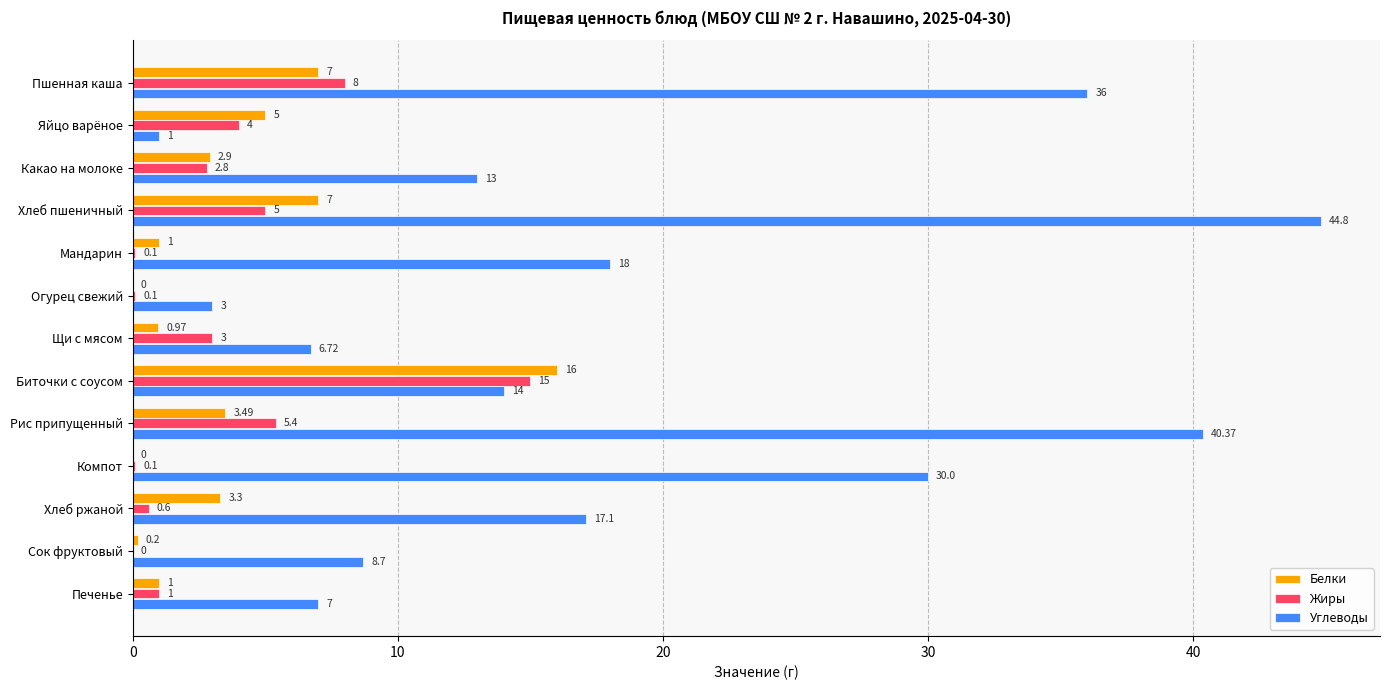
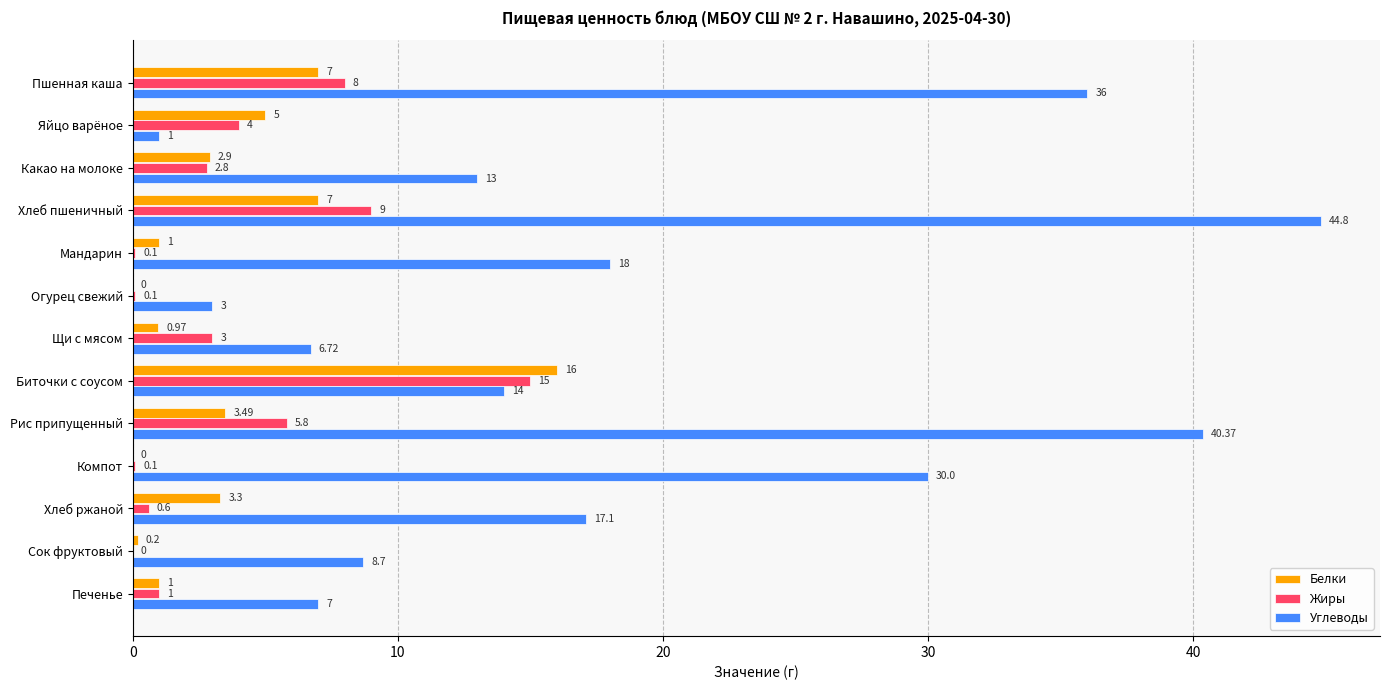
Жиры, Хлеб пшеничный: 5 -> 9
Жиры, Рис припущенный: 5.4 -> 5.8
